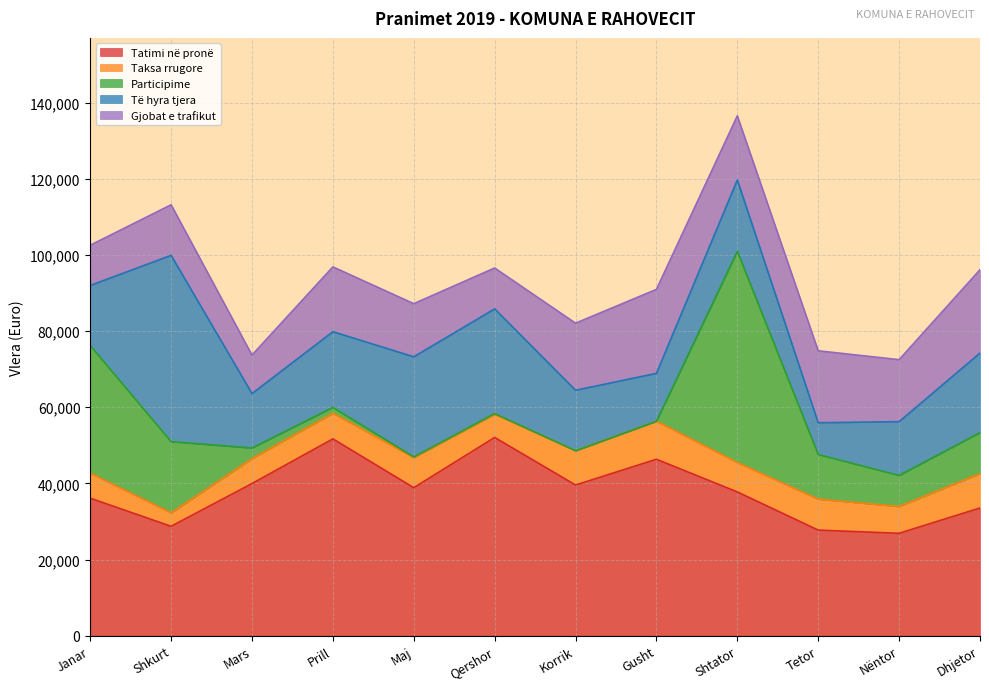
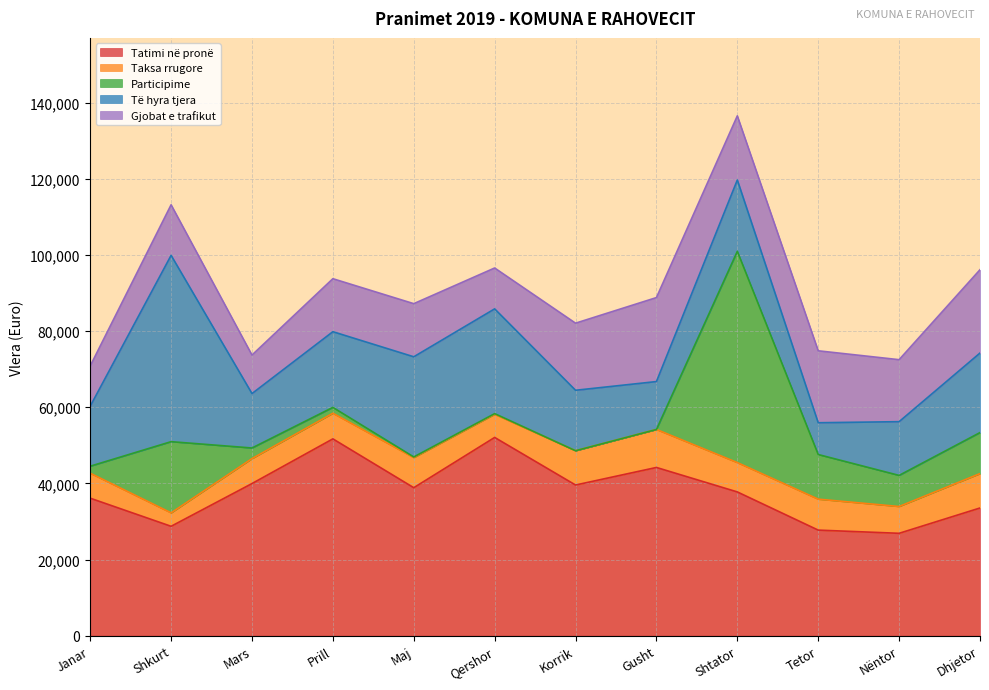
Participime, Janar: 34,000 -> 2,000
Gjobat e trafikut, Prill: 17,000 -> 14,000
Tatimi në pronë, Gusht: 46,000 -> 44,000
